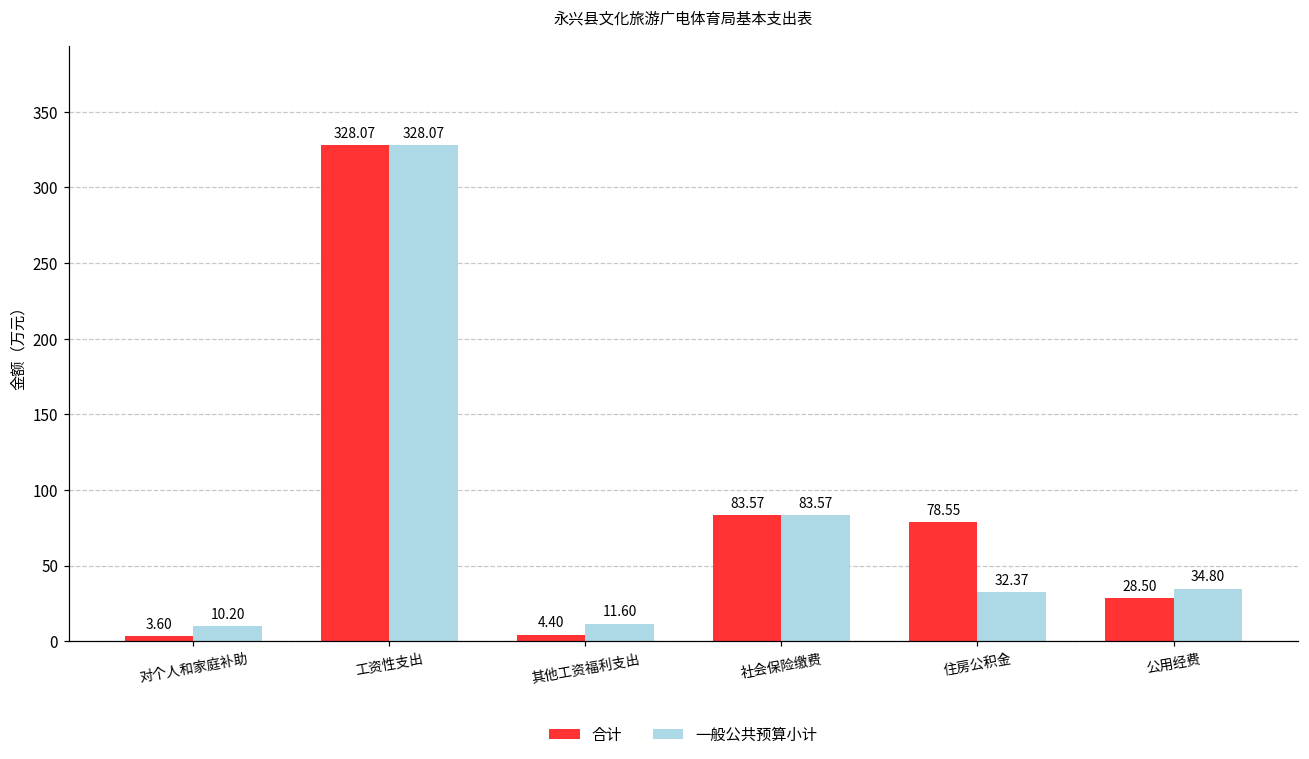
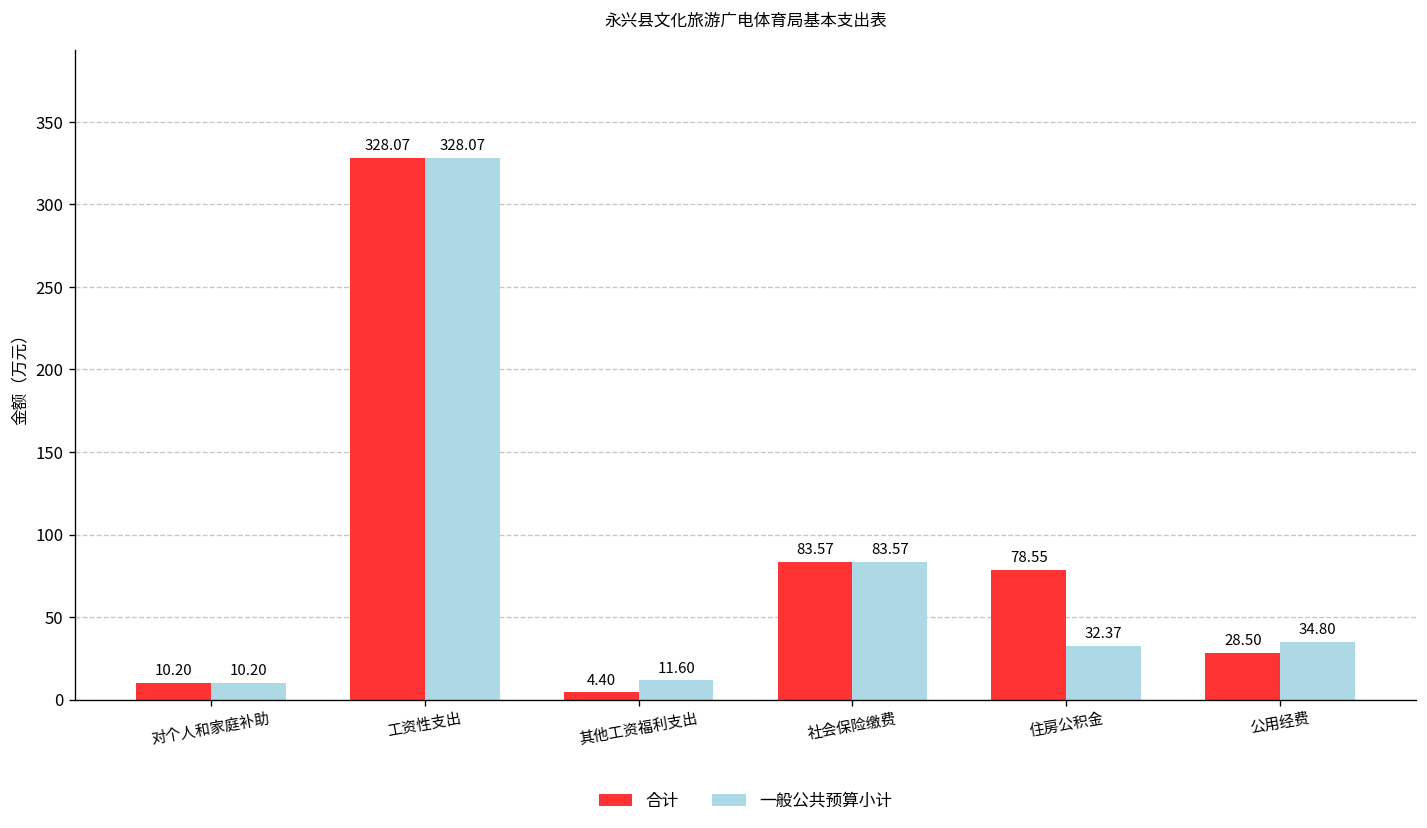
合计, 对个人和家庭补助: 3.60 -> 10.20
